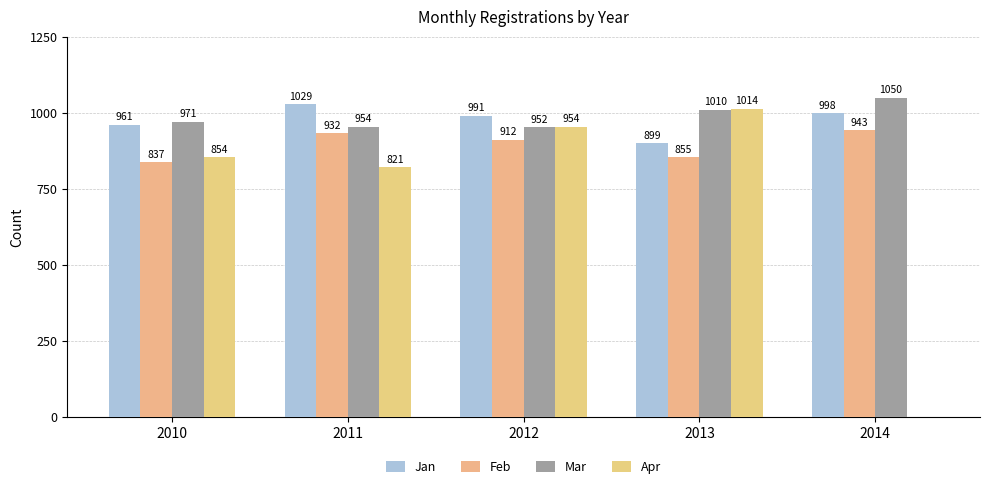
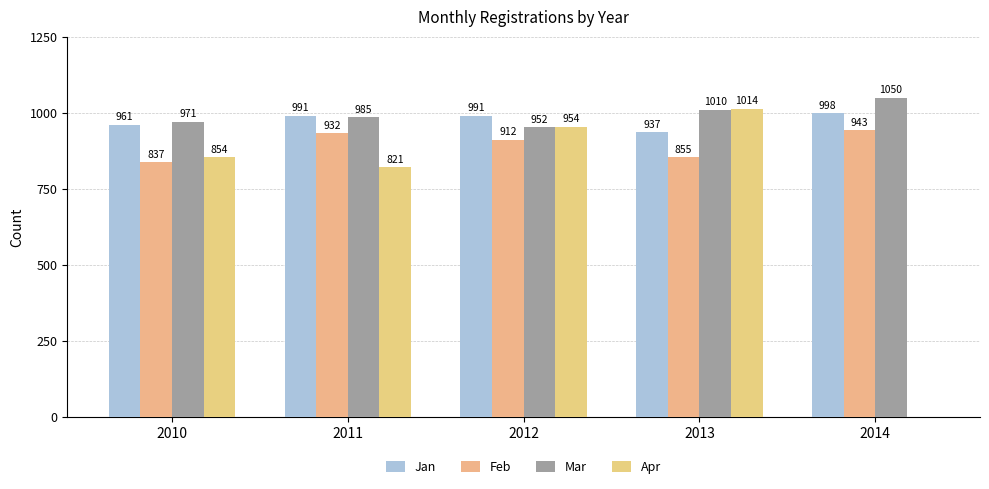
Jan, 2011: 1029 -> 991
Mar, 2011: 954 -> 985
Jan, 2013: 899 -> 937
